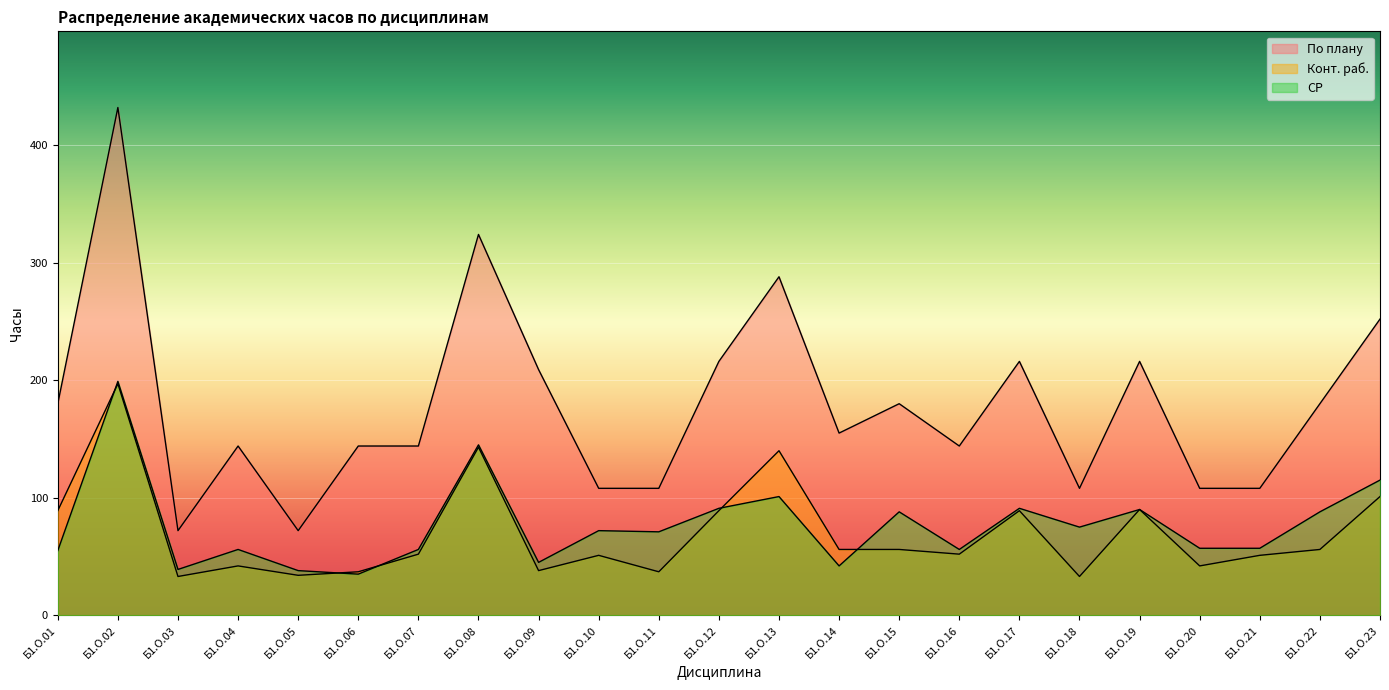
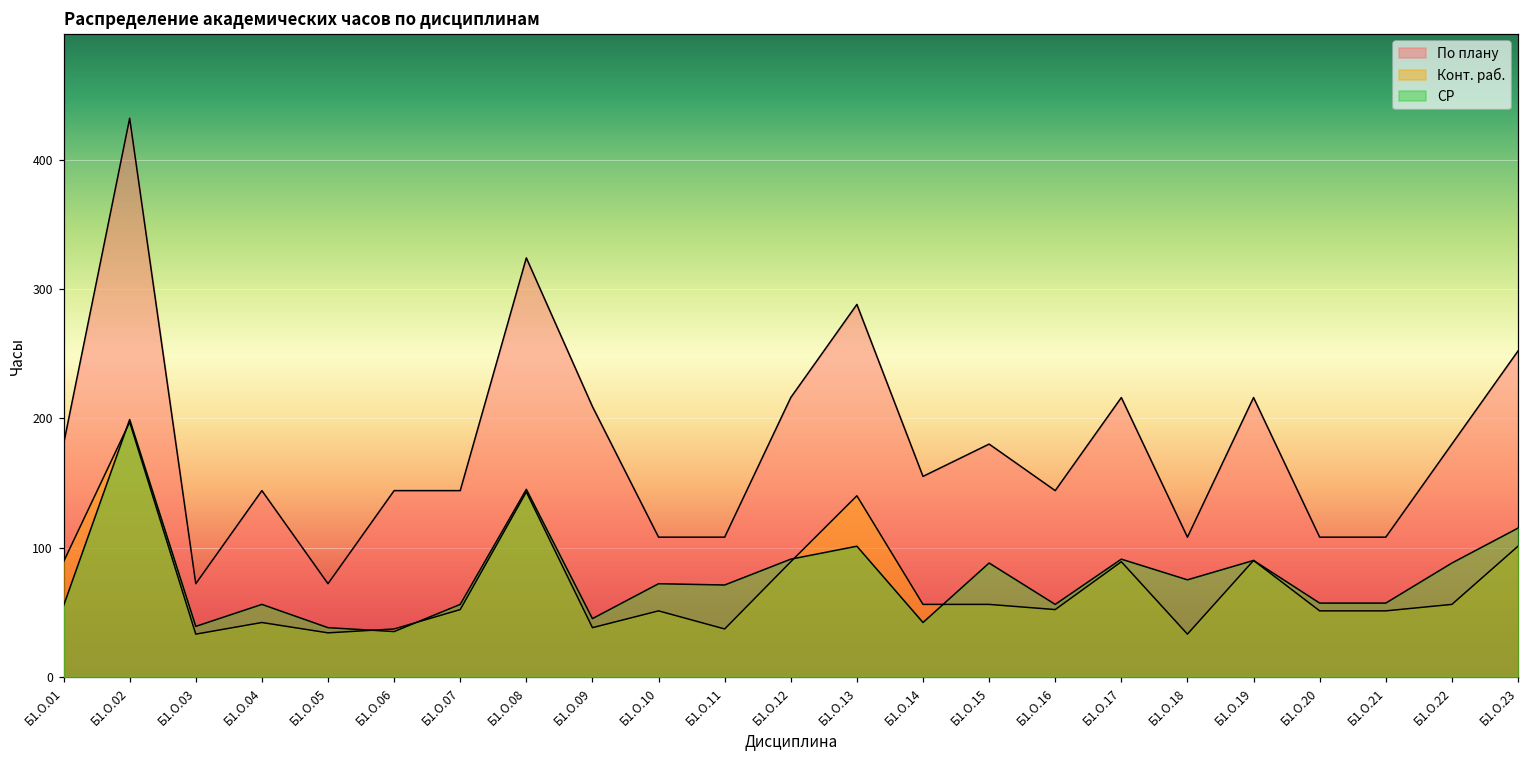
Конт. раб., Б1.О.20: 42 -> 51
